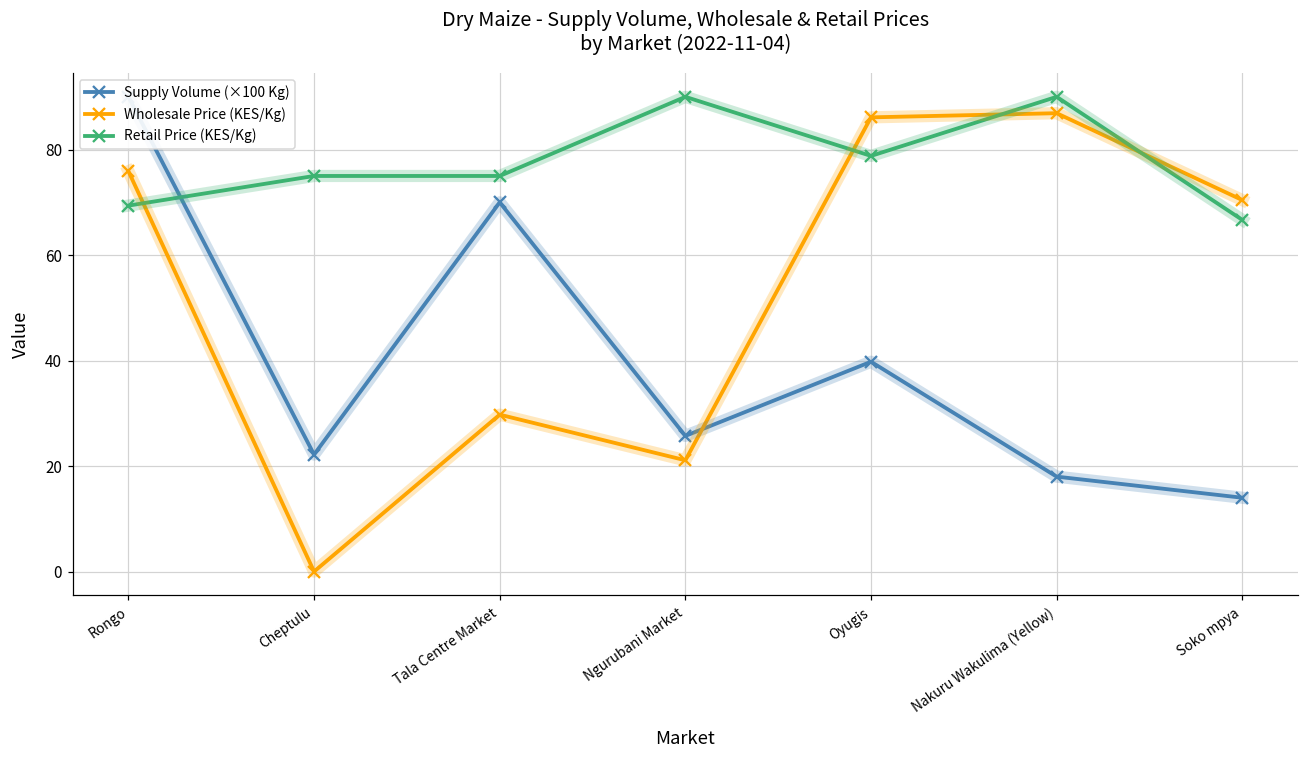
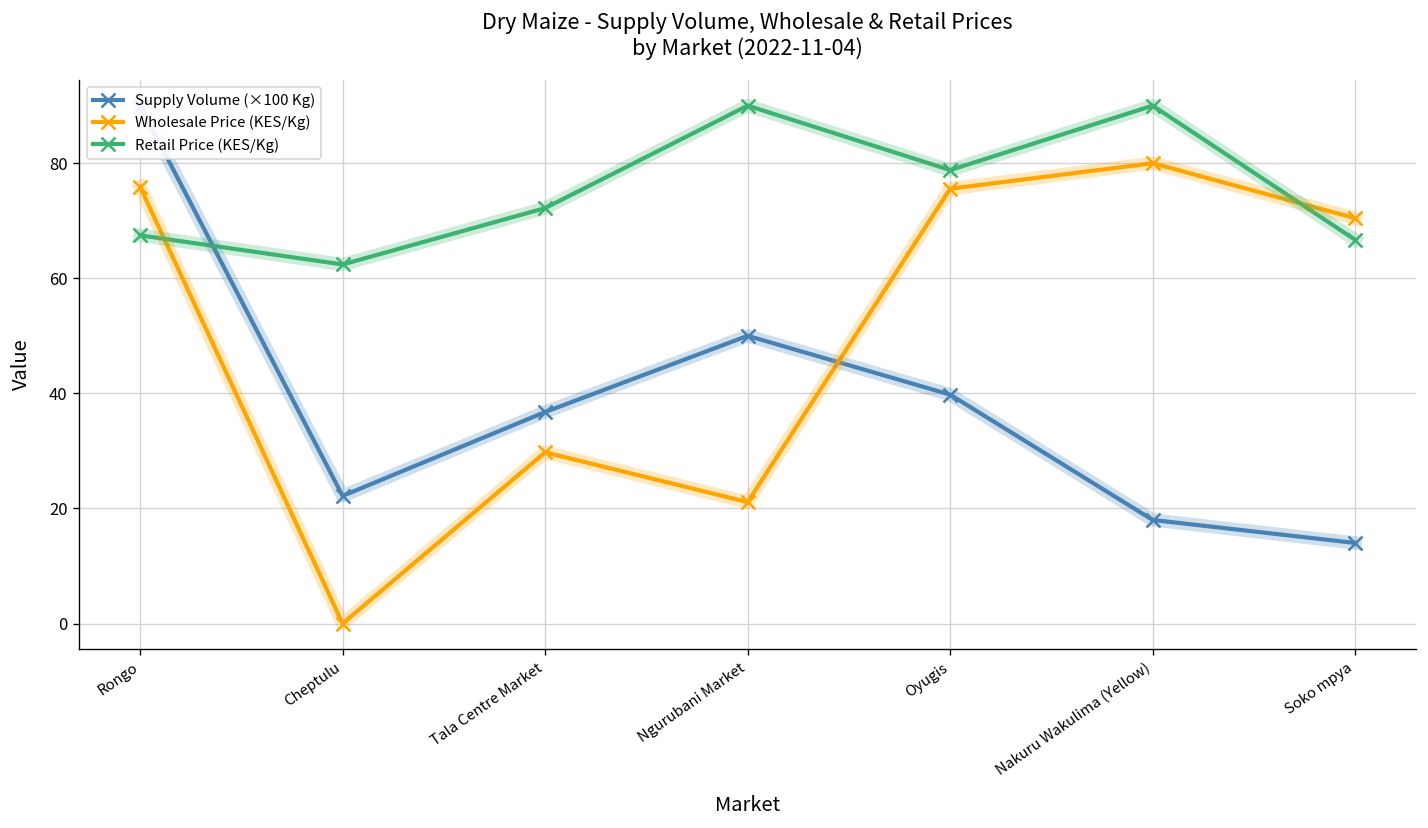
Retail Price (KES/Kg), Rongo: 69 -> 67
Retail Price (KES/Kg), Cheptulu: 75 -> 62
Supply Volume (×100 Kg), Tala Centre Market: 70 -> 37
Retail Price (KES/Kg), Tala Centre Market: 75 -> 72
Supply Volume (×100 Kg), Ngurubani Market: 26 -> 50
Wholesale Price (KES/Kg), Oyugis: 86 -> 76
Wholesale Price (KES/Kg), Nakuru Wakulima (Yellow): 87 -> 80
